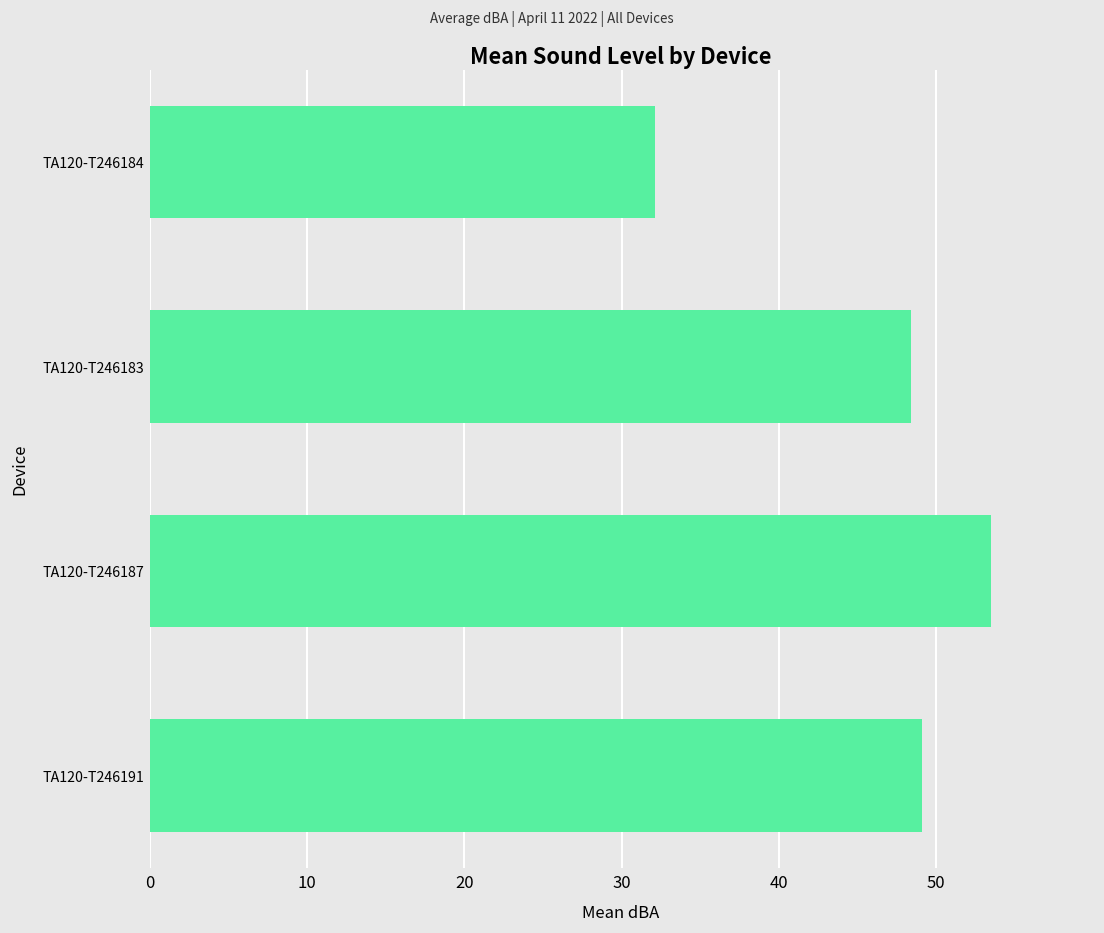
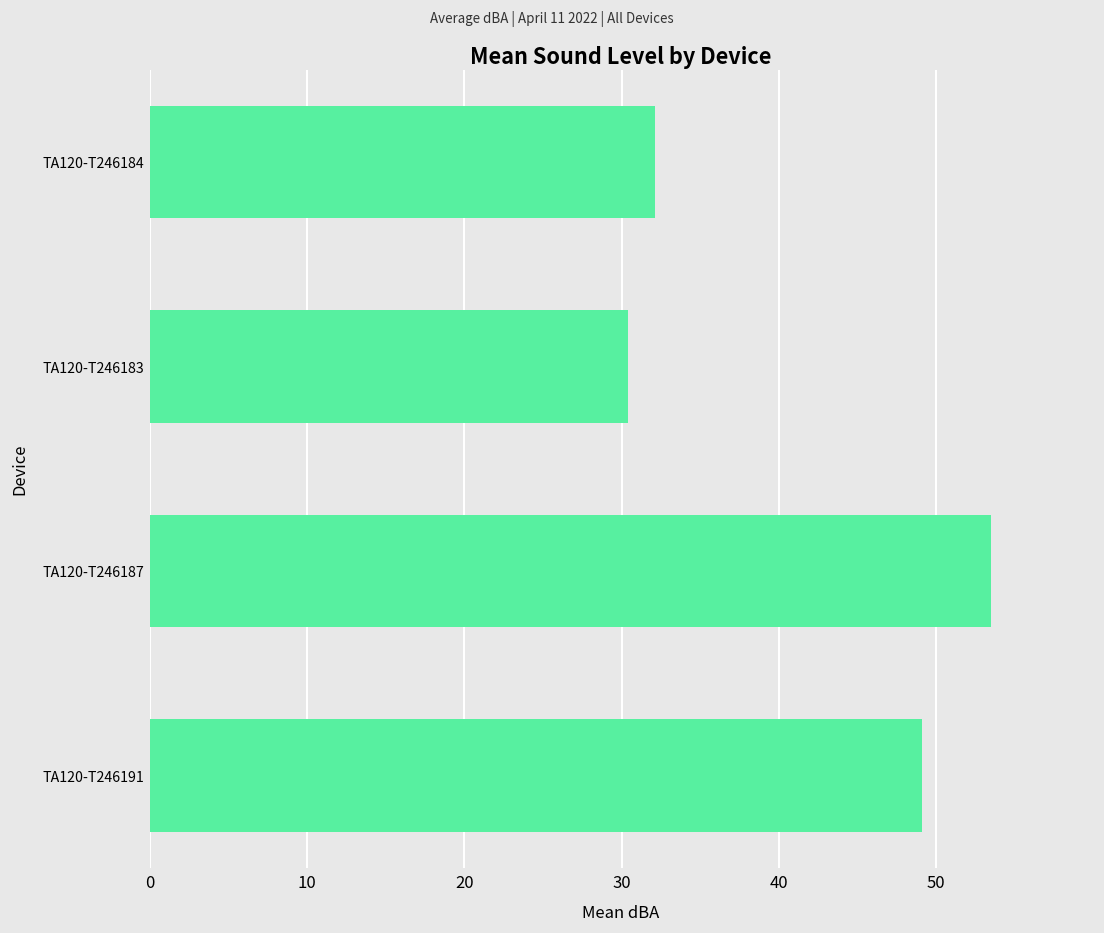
TA120-T246183: 48.4 -> 30.4
